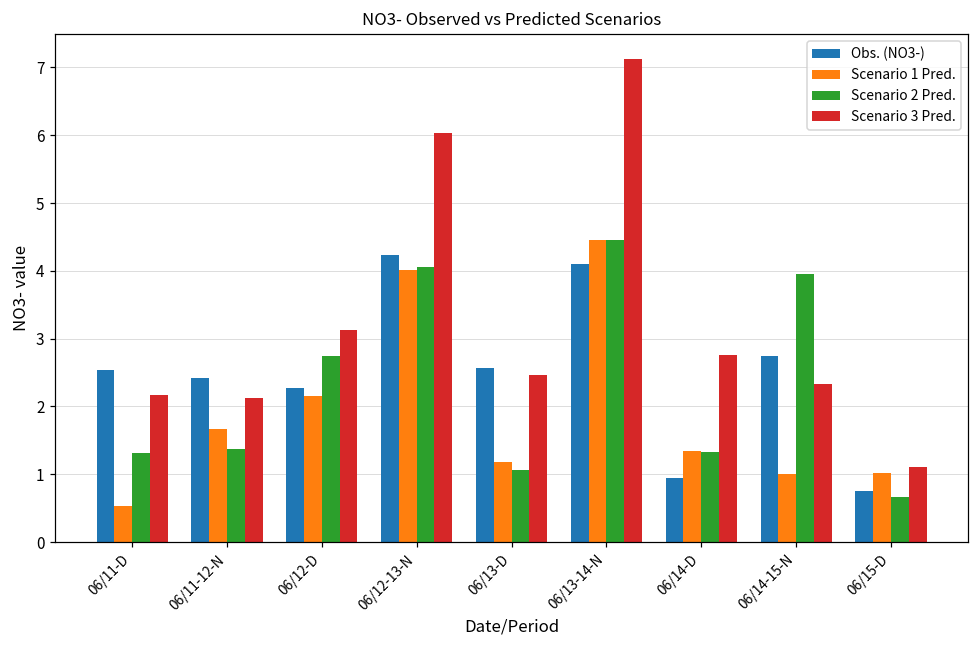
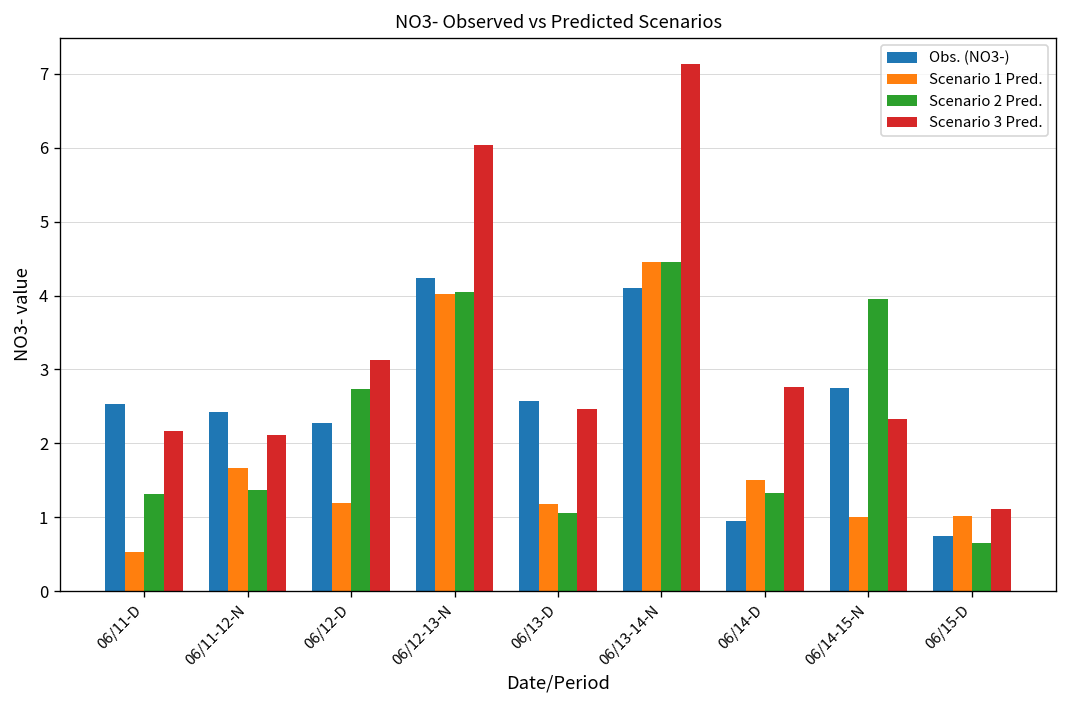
Scenario 1 Pred., 06/12-D: 2.2 -> 1.2
Scenario 1 Pred., 06/14-D: 1.3 -> 1.5
